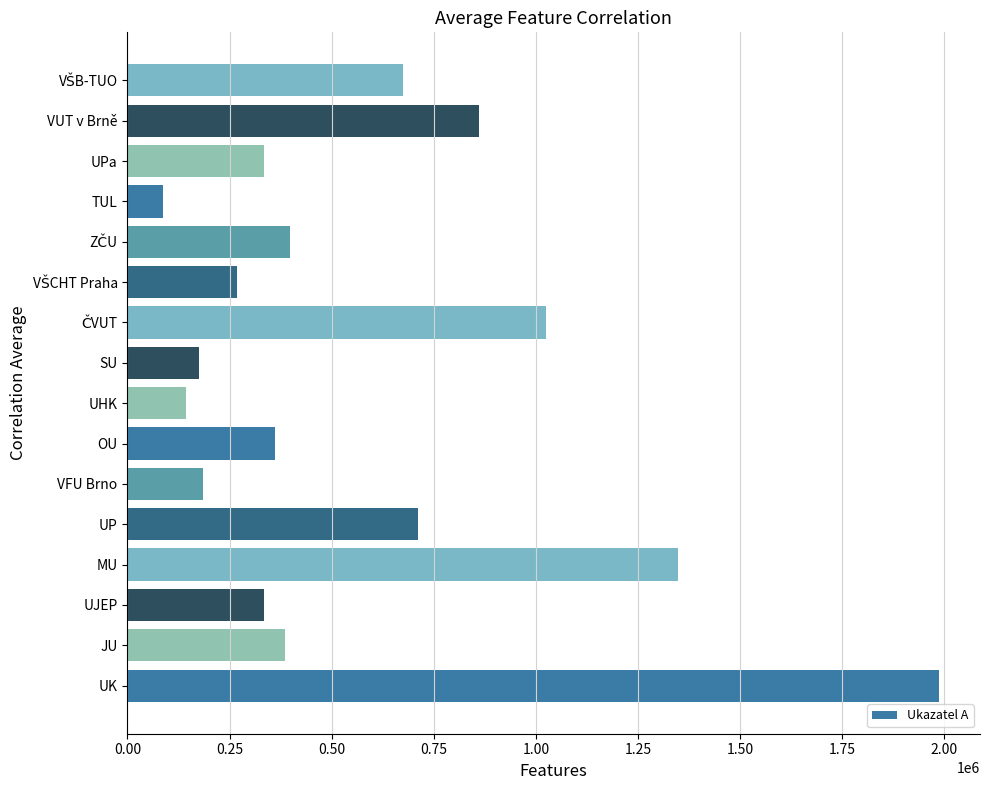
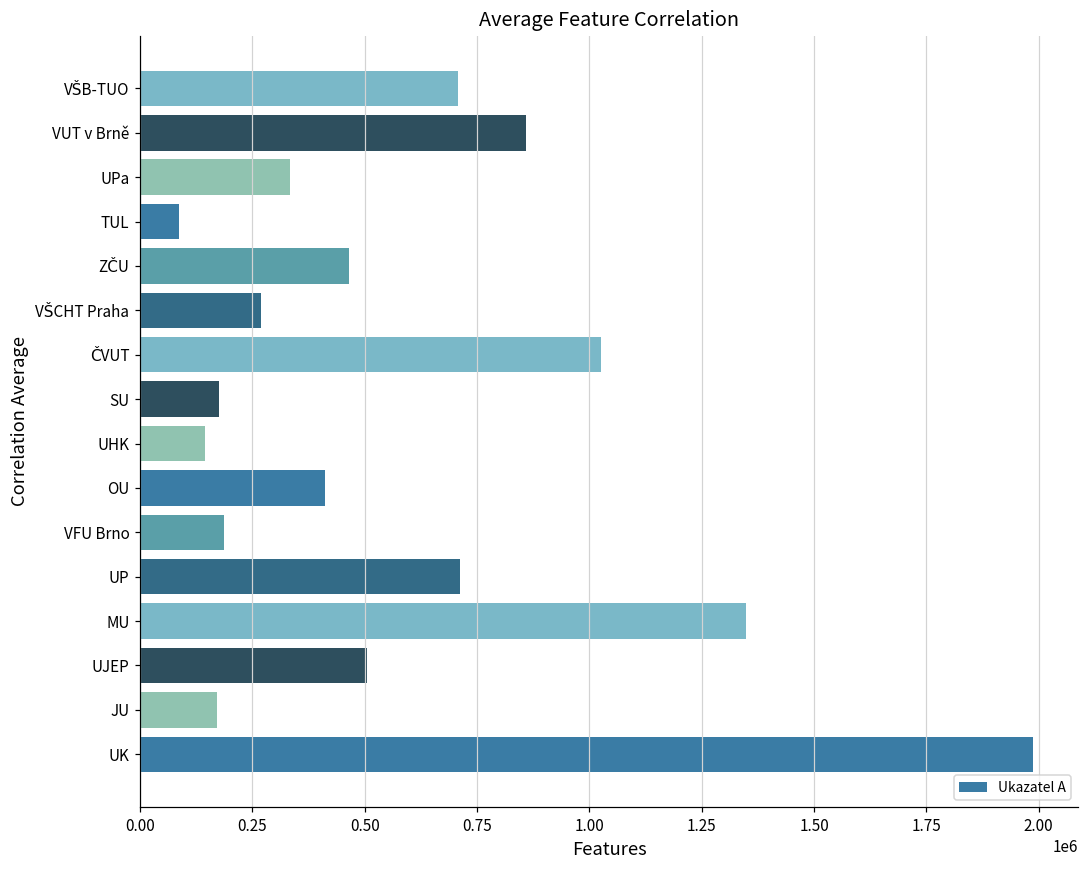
VŠB-TUO: 670000 -> 710000
ZČU: 400000 -> 470000
OU: 360000 -> 410000
UJEP: 330000 -> 500000
JU: 390000 -> 170000
